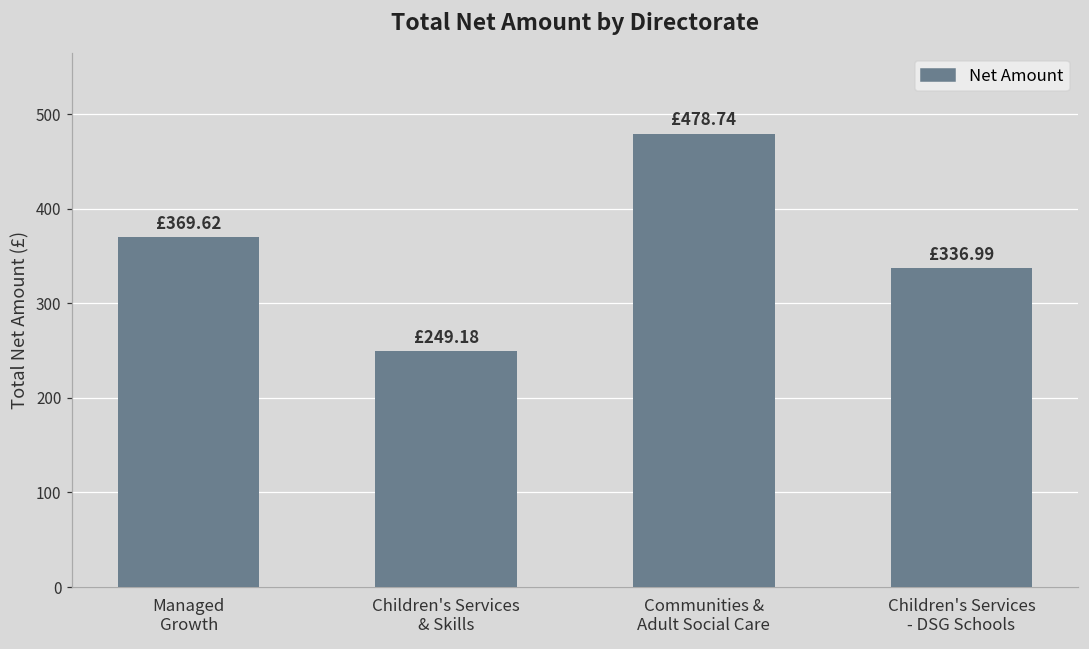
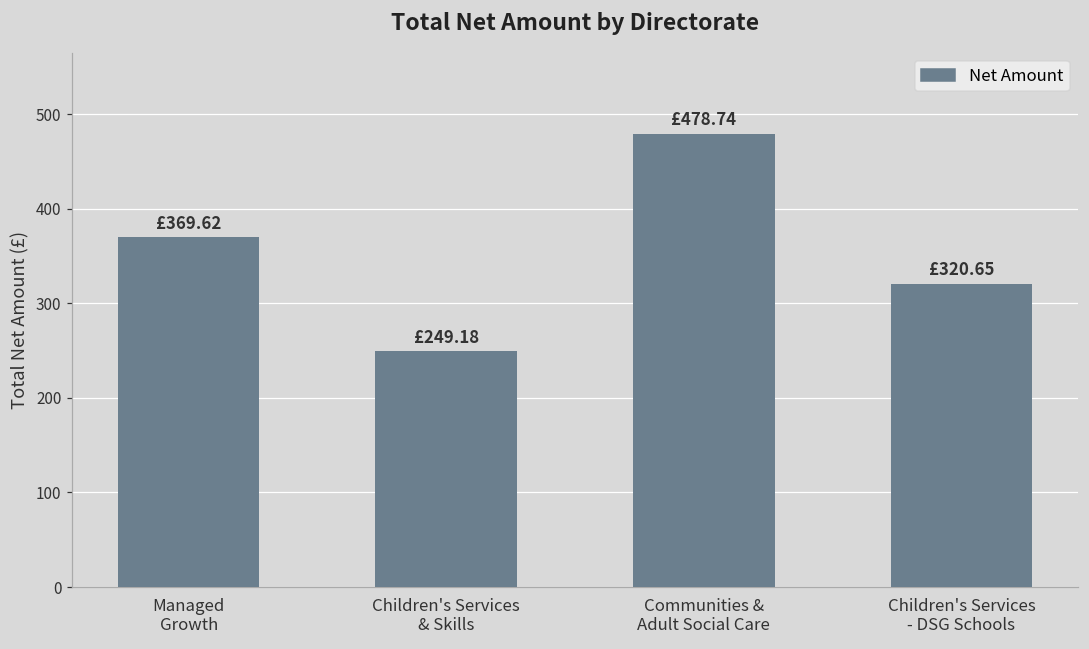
Children's Services - DSG Schools: £336.99 -> £320.65
